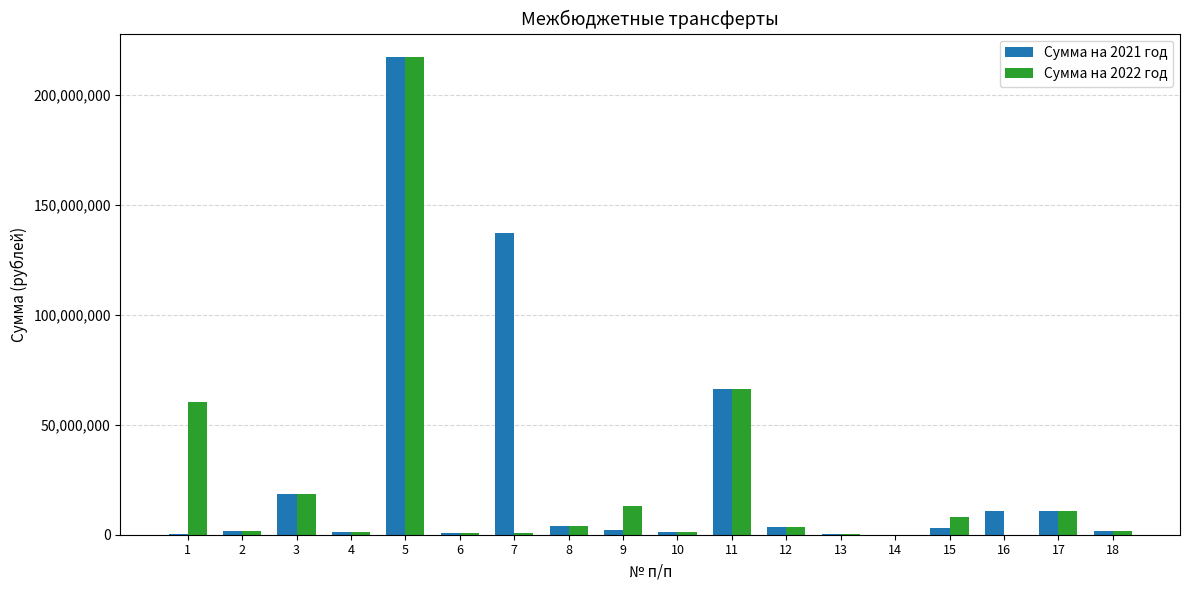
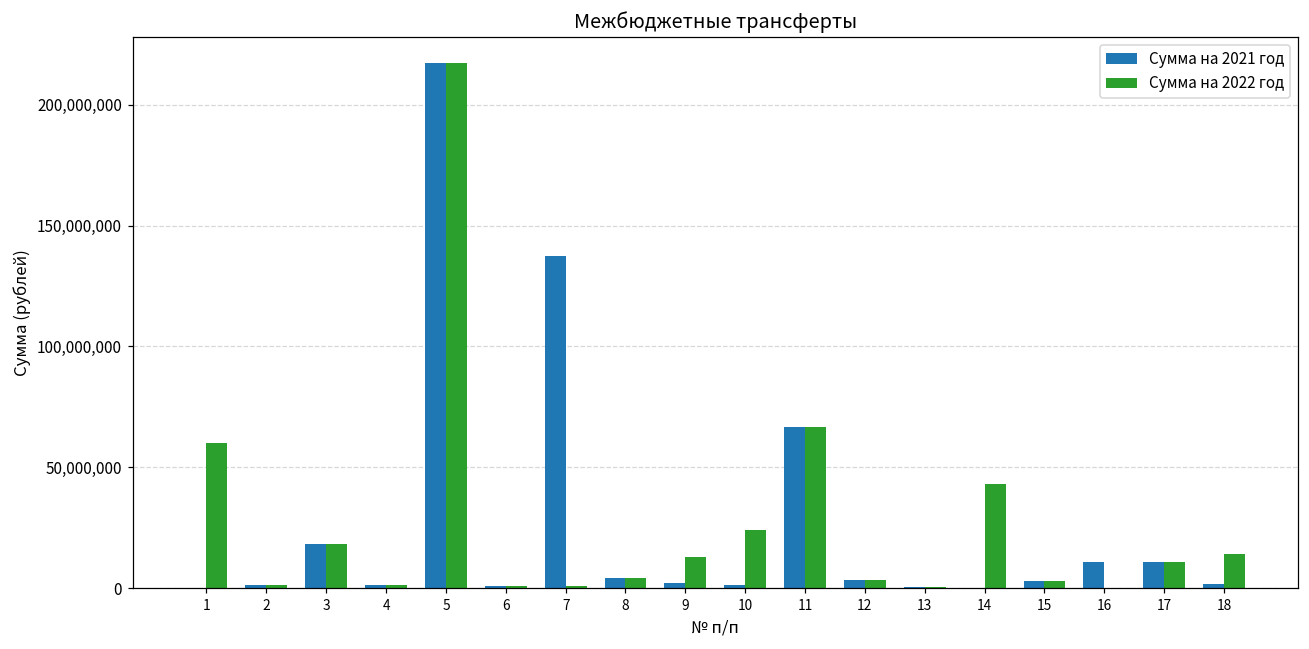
Сумма на 2022 год, 10: 1,000,000 -> 24,000,000
Сумма на 2022 год, 14: 0 -> 43,000,000
Сумма на 2022 год, 15: 8,000,000 -> 3,000,000
Сумма на 2022 год, 18: 2,000,000 -> 14,000,000
